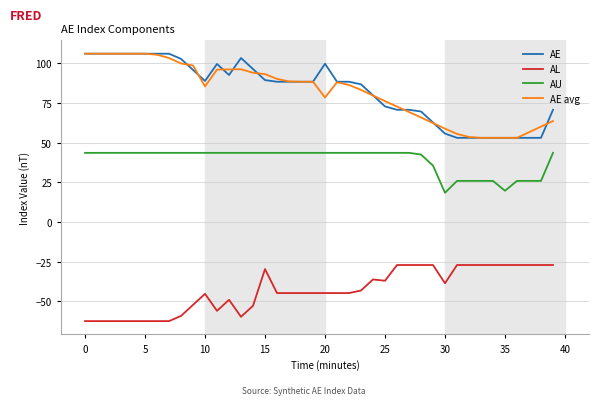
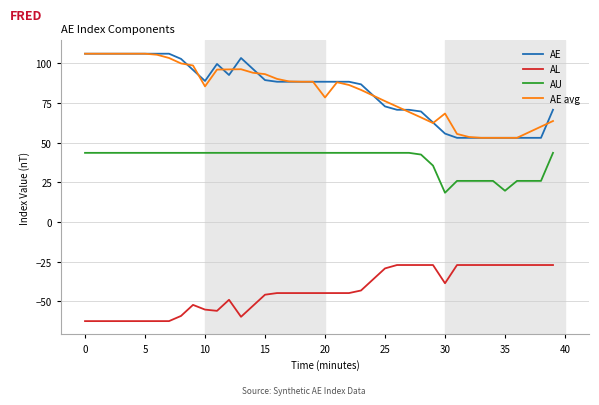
AL, 10: -45 -> -55
AL, 15: -30 -> -46
AE, 20: 100 -> 88
AL, 25: -37 -> -29
AE avg, 30: 59 -> 68
